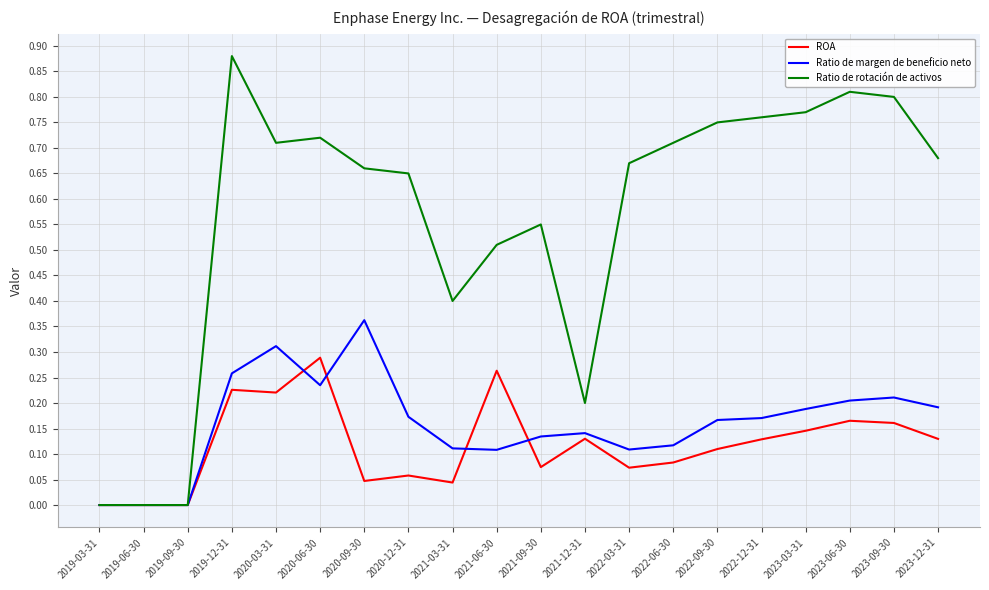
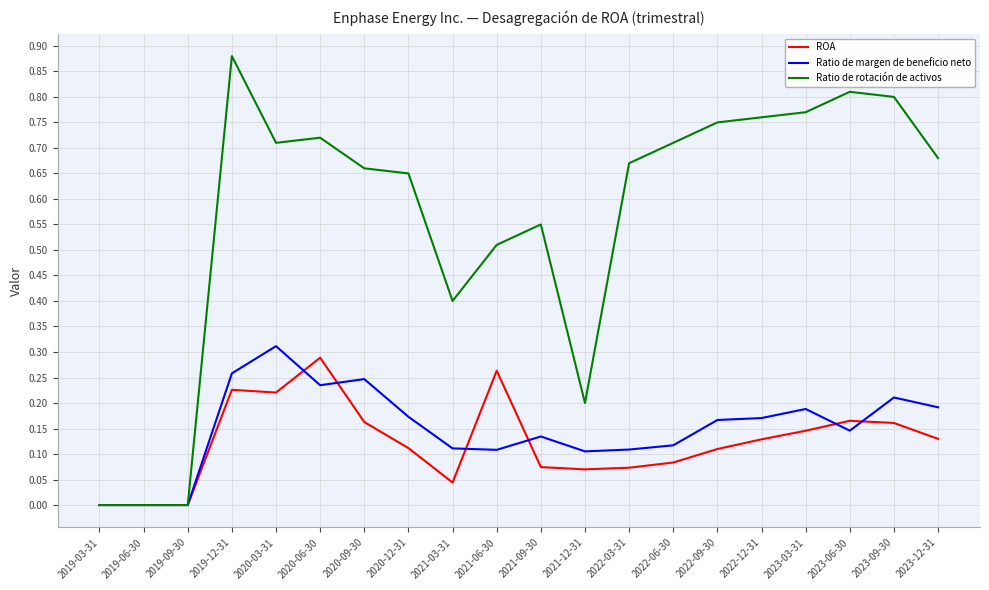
ROA, 2020-09-30: 0.05 -> 0.16
Ratio de margen de beneficio neto, 2020-09-30: 0.36 -> 0.25
ROA, 2020-12-31: 0.06 -> 0.11
ROA, 2021-12-31: 0.13 -> 0.07
Ratio de margen de beneficio neto, 2021-12-31: 0.14 -> 0.11
Ratio de margen de beneficio neto, 2023-06-30: 0.20 -> 0.15
